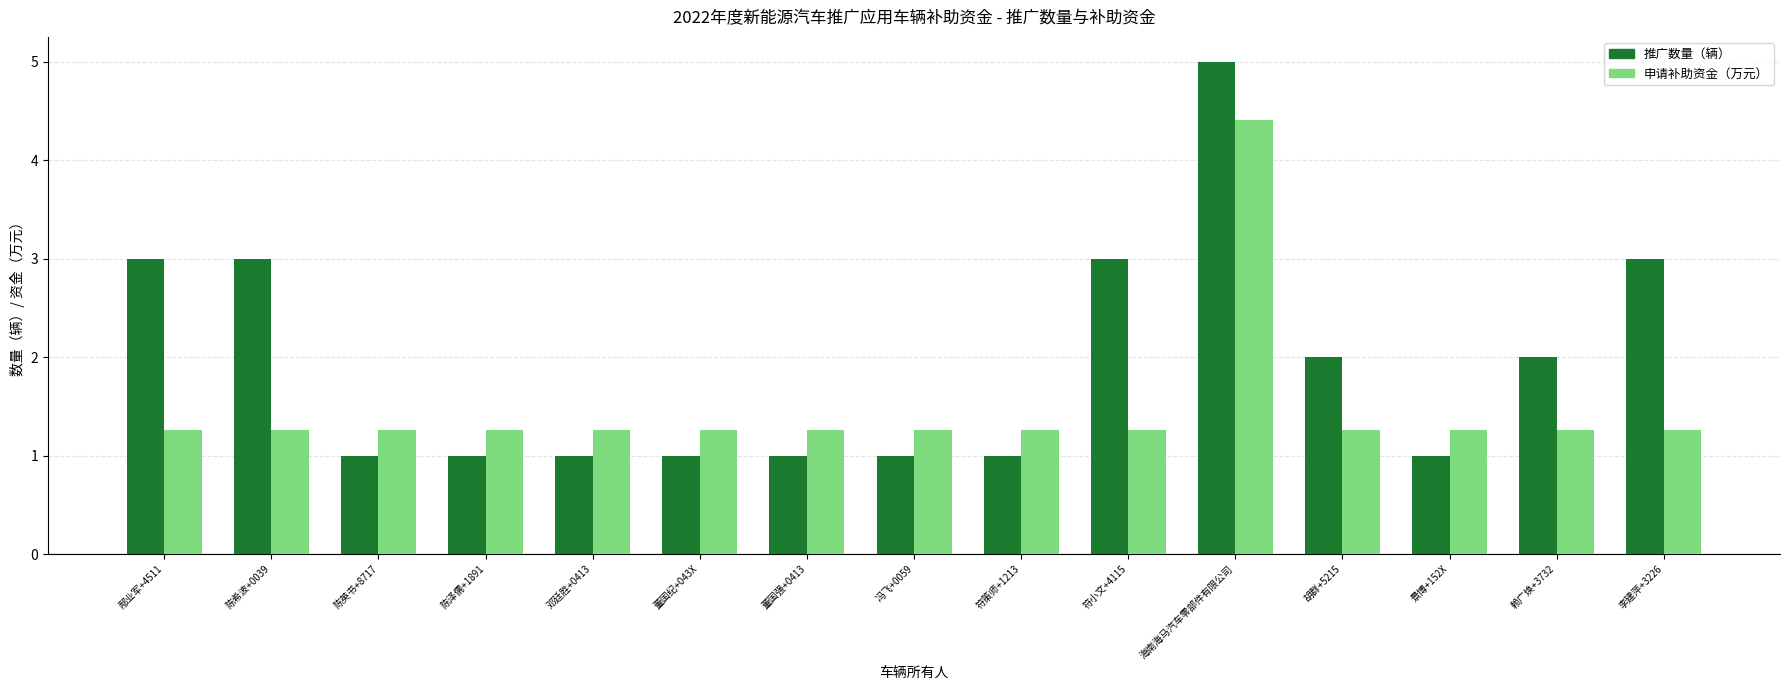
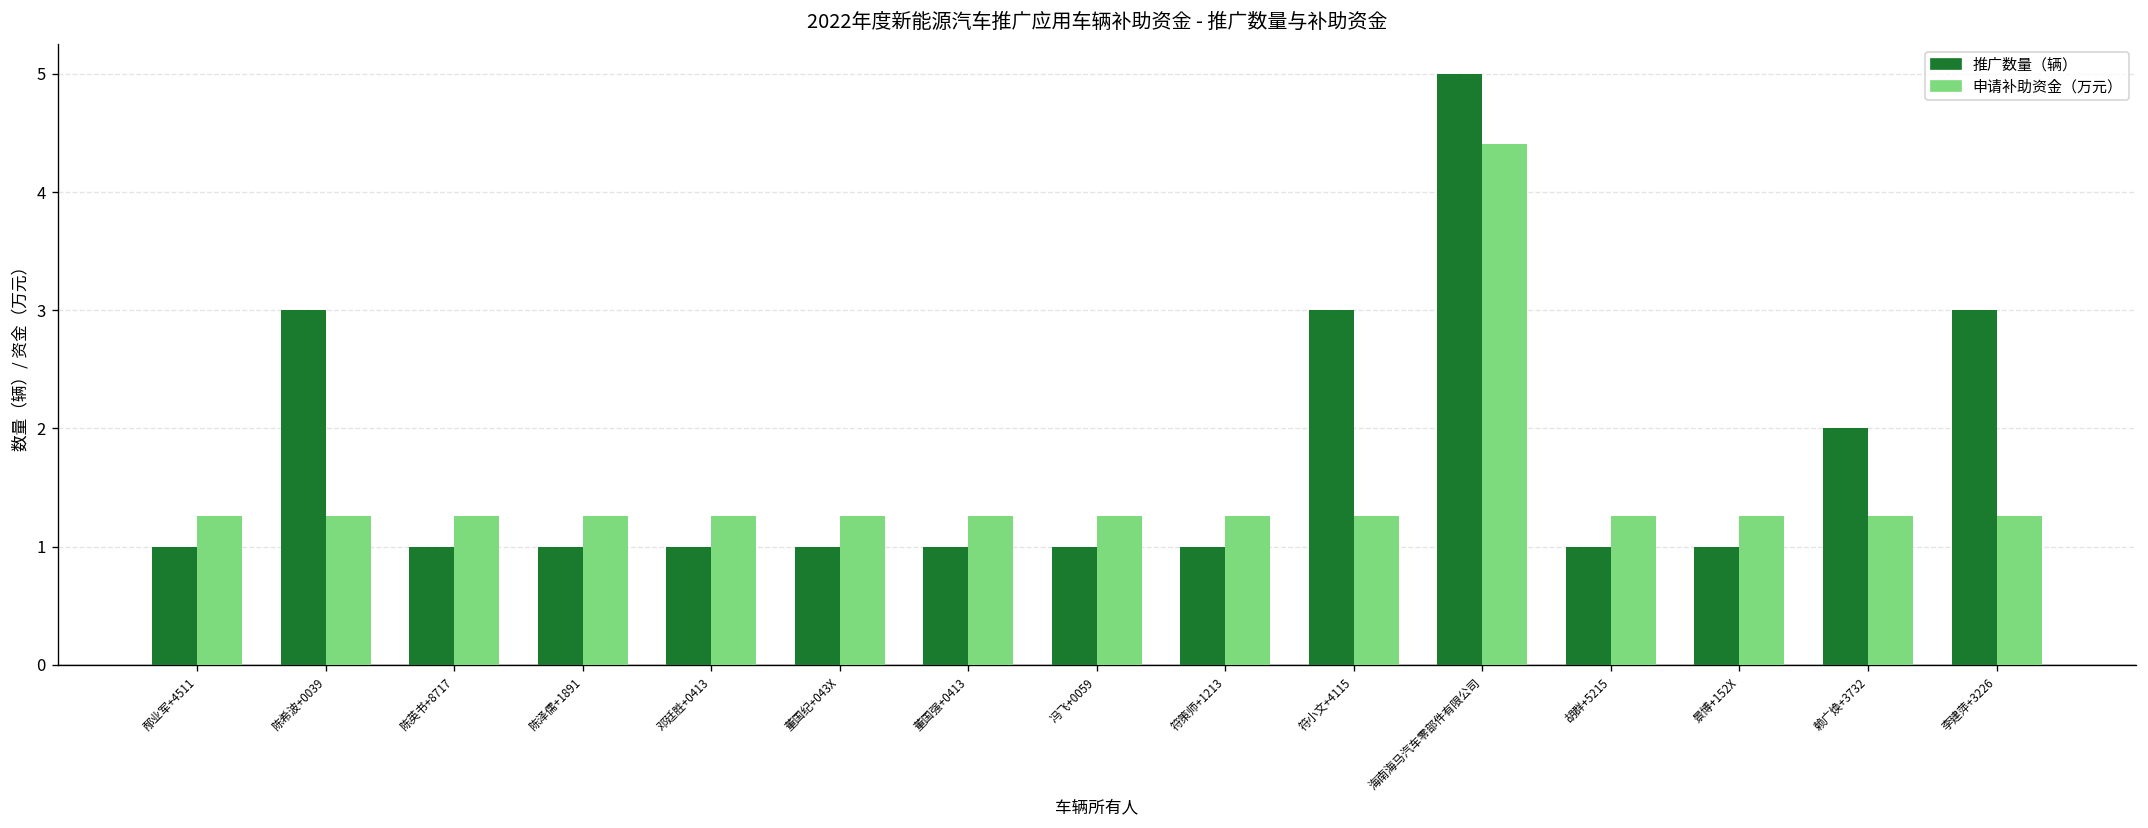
推广数量（辆）, 邴业军+4511: 3 -> 1
推广数量（辆）, 胡群+5215: 2 -> 1
